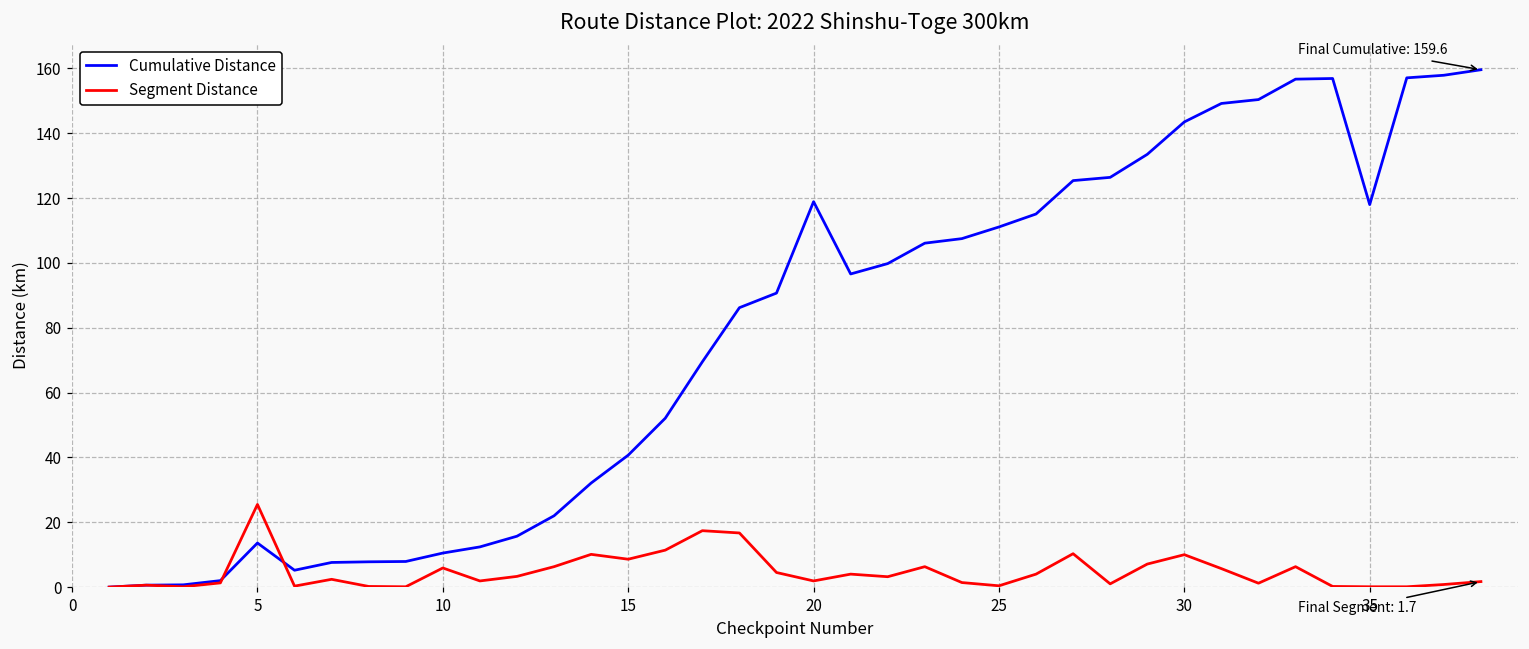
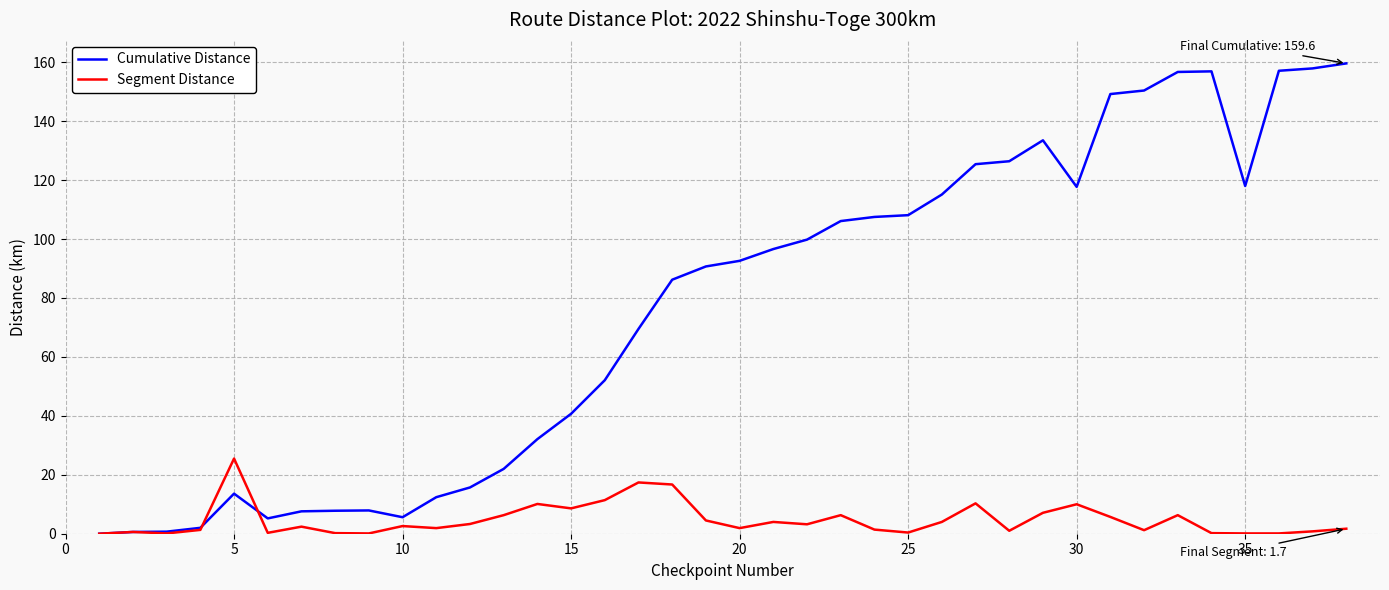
Cumulative Distance, 10: 11 -> 6
Segment Distance, 10: 6 -> 3
Cumulative Distance, 20: 119 -> 93
Cumulative Distance, 25: 111 -> 108
Cumulative Distance, 30: 144 -> 118
